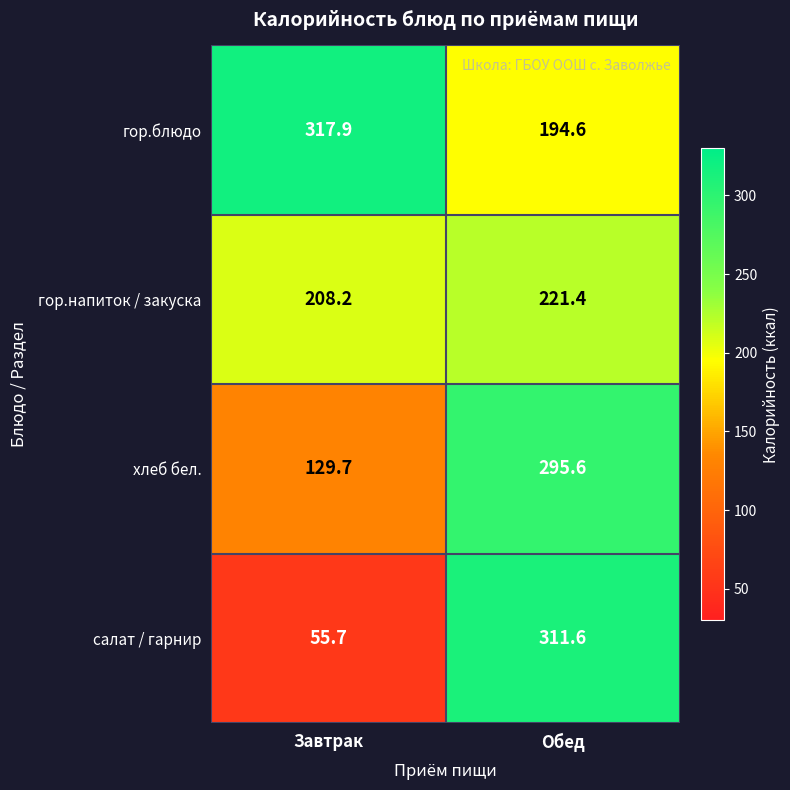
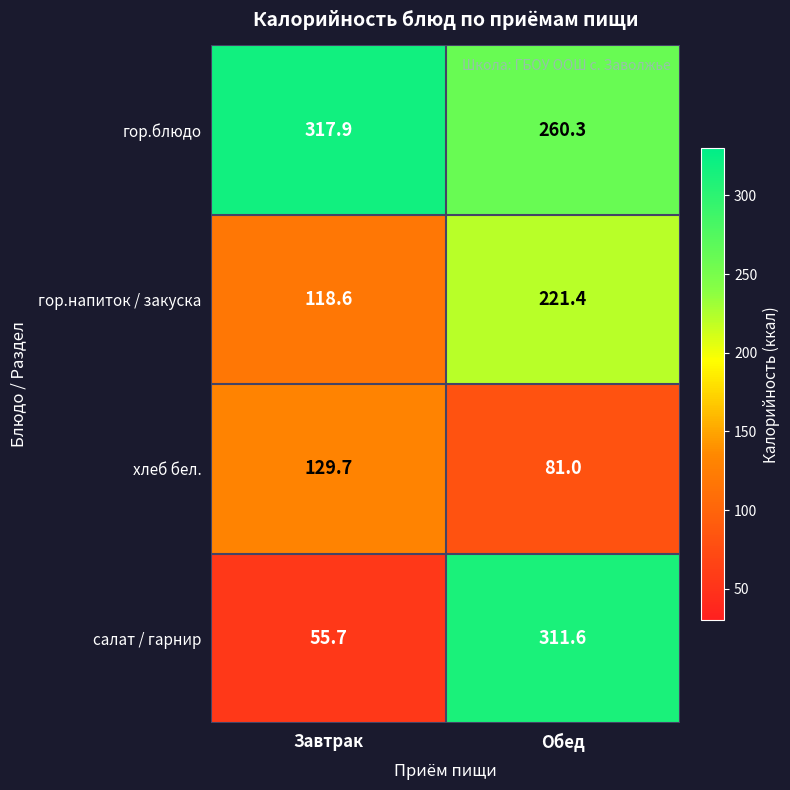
гор.блюдо, Обед: 194.6 -> 260.3
гор.напиток / закуска, Завтрак: 208.2 -> 118.6
хлеб бел., Обед: 295.6 -> 81.0
